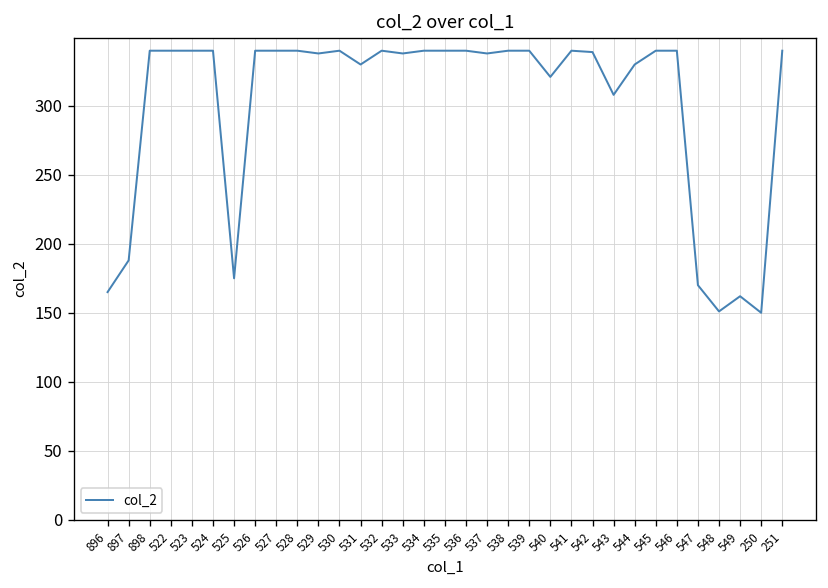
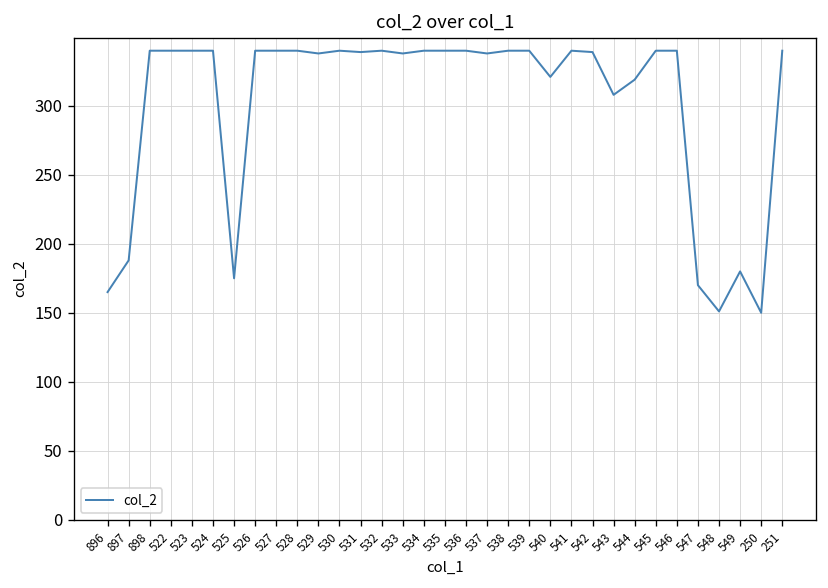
531: 330 -> 339
544: 330 -> 319
549: 162 -> 180
